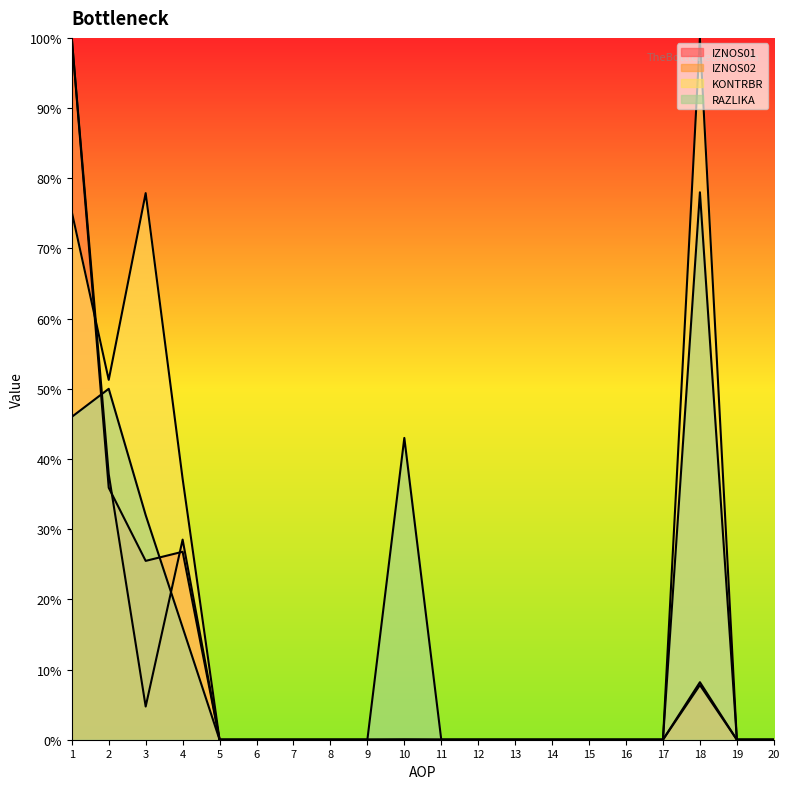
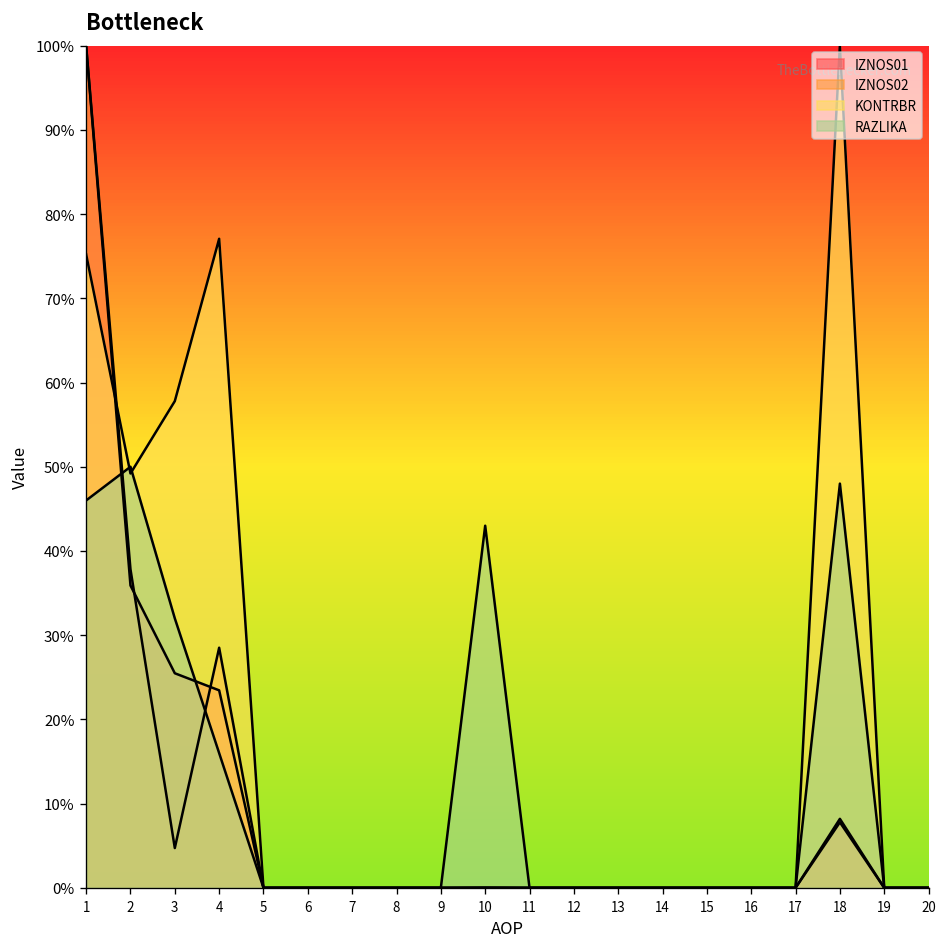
KONTRBR, 2: 51% -> 49%
KONTRBR, 3: 78% -> 58%
IZNOS01, 4: 27% -> 23%
KONTRBR, 4: 37% -> 77%
RAZLIKA, 18: 78% -> 48%
